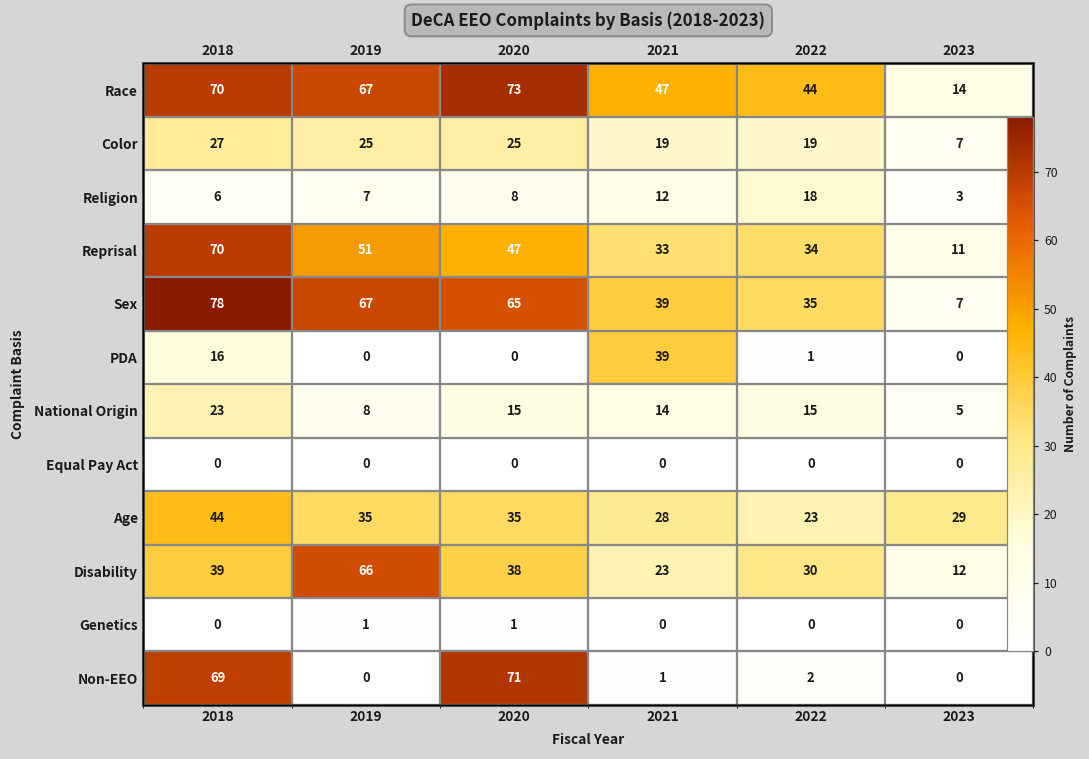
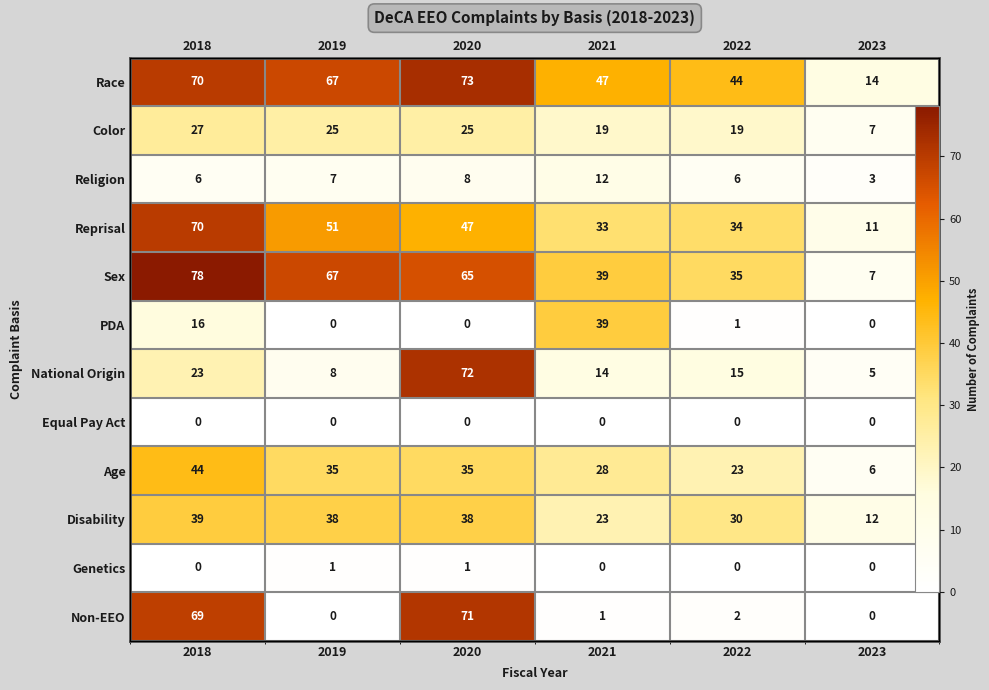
Religion, 2022: 18 -> 6
National Origin, 2020: 15 -> 72
Age, 2023: 29 -> 6
Disability, 2019: 66 -> 38
